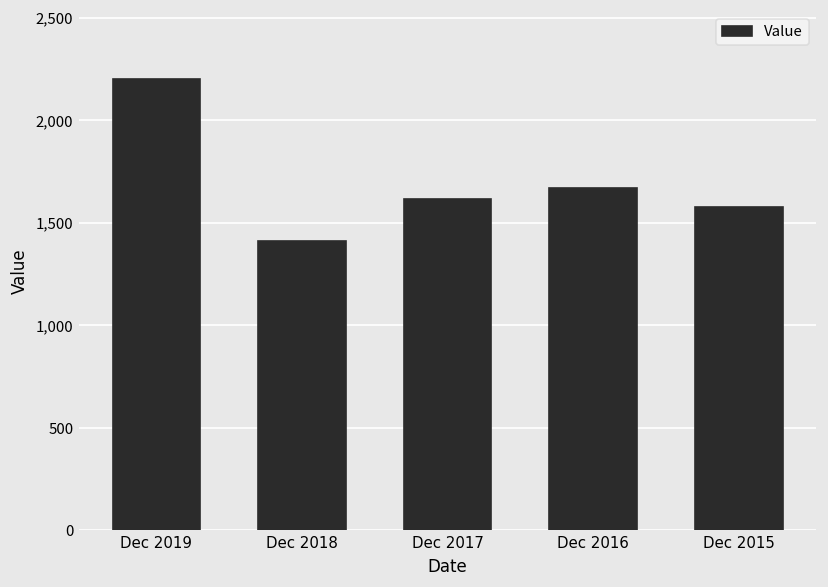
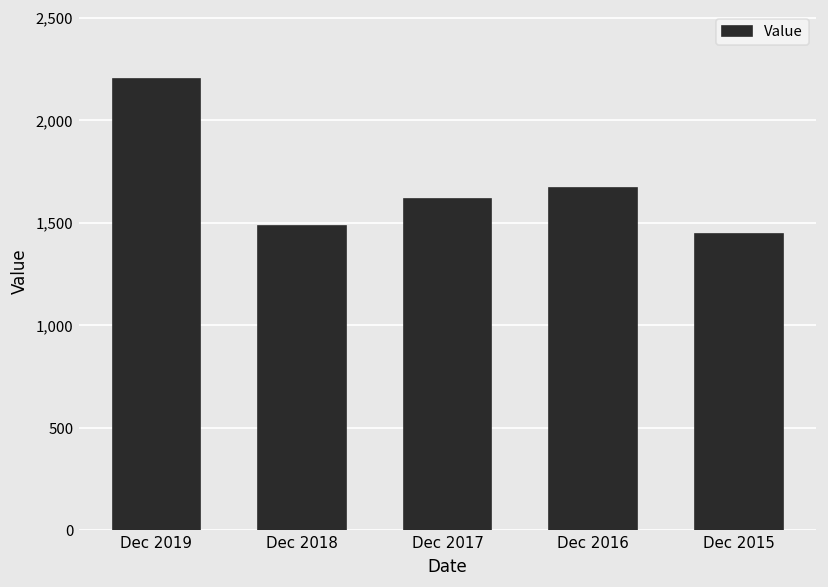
Dec 2018: 1,410 -> 1,480
Dec 2015: 1,580 -> 1,450
